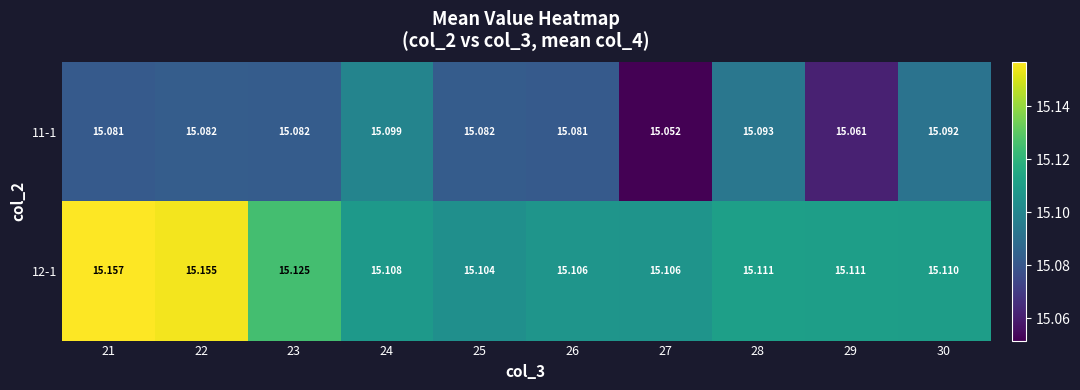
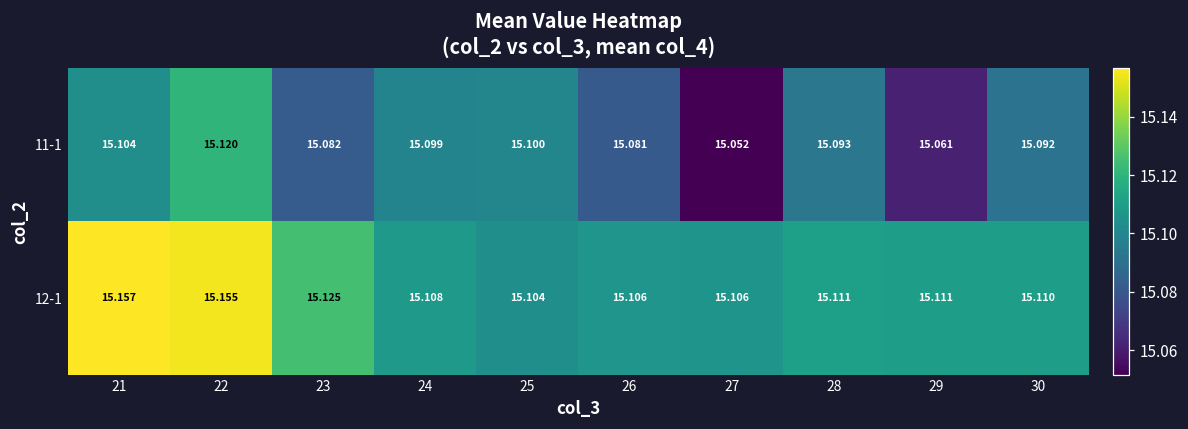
11-1, 21: 15.081 -> 15.104
11-1, 22: 15.082 -> 15.120
11-1, 25: 15.082 -> 15.100
